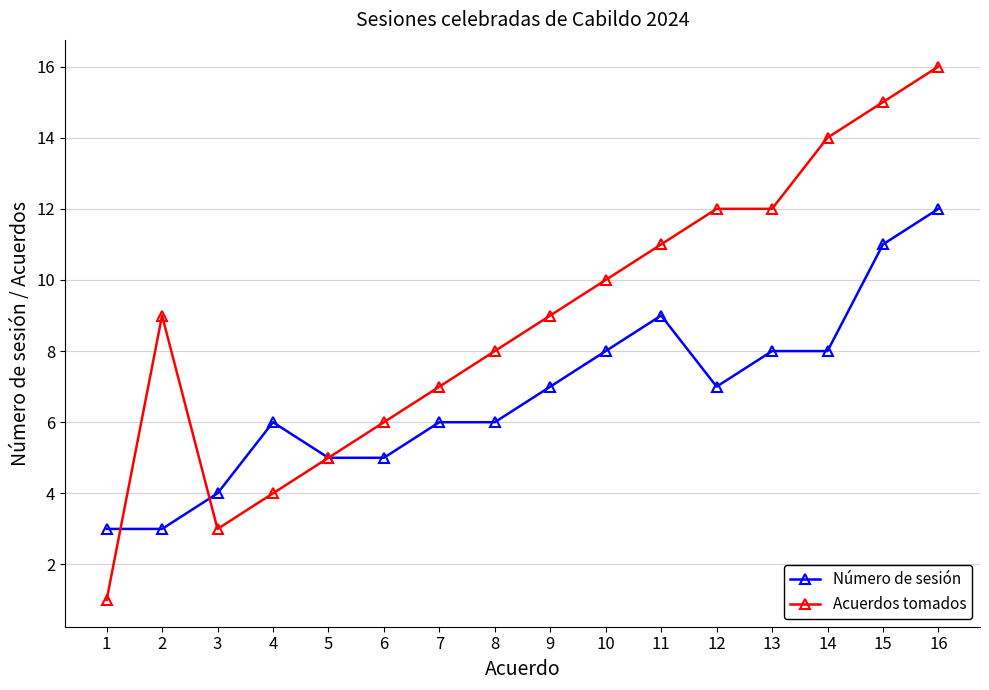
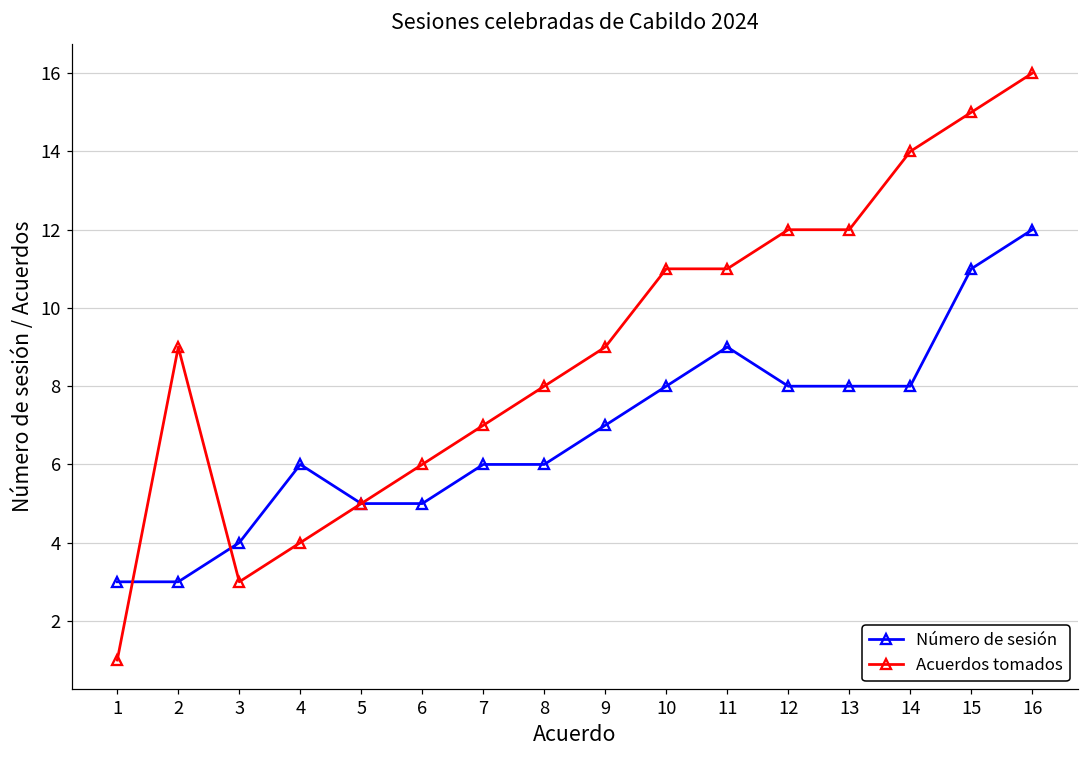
Acuerdos tomados, 10: 10 -> 11
Número de sesión, 12: 7 -> 8
